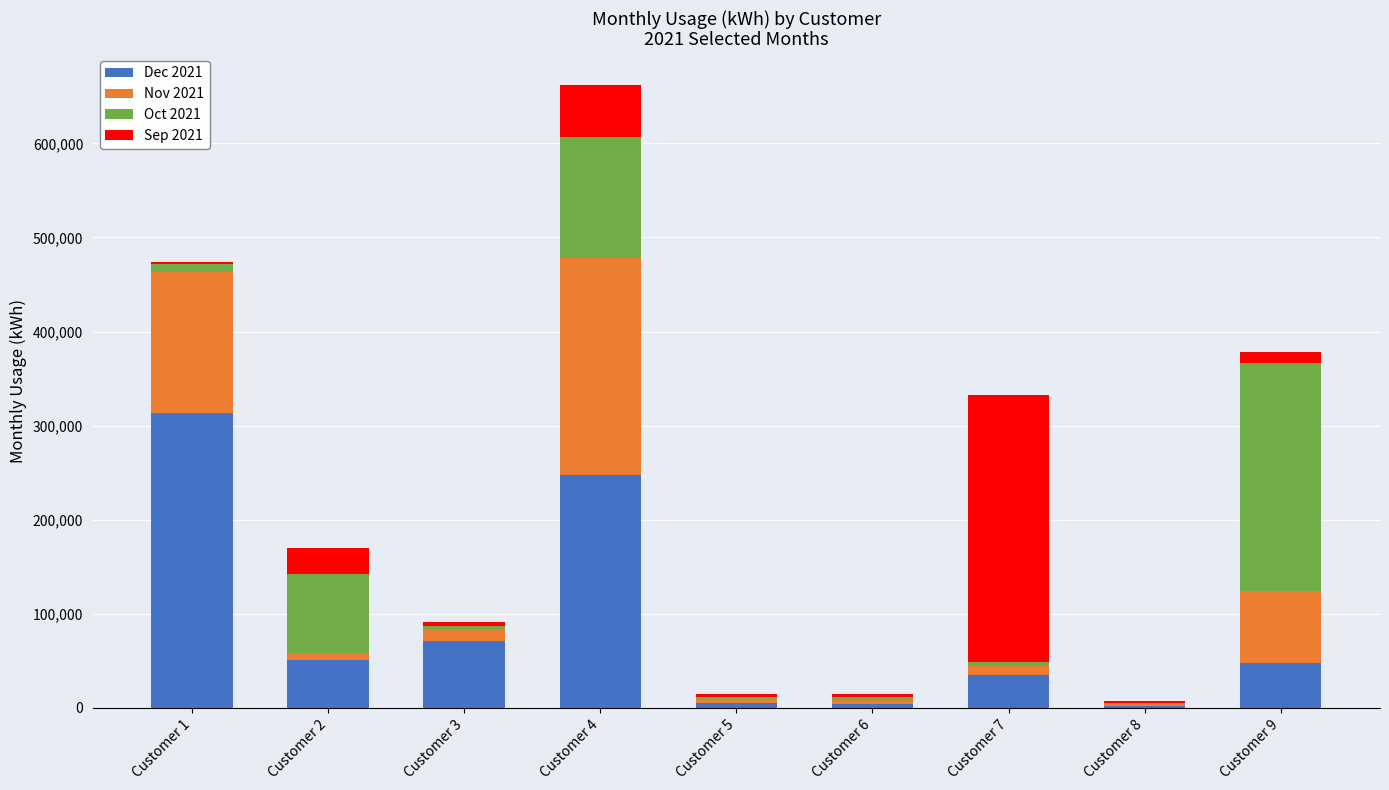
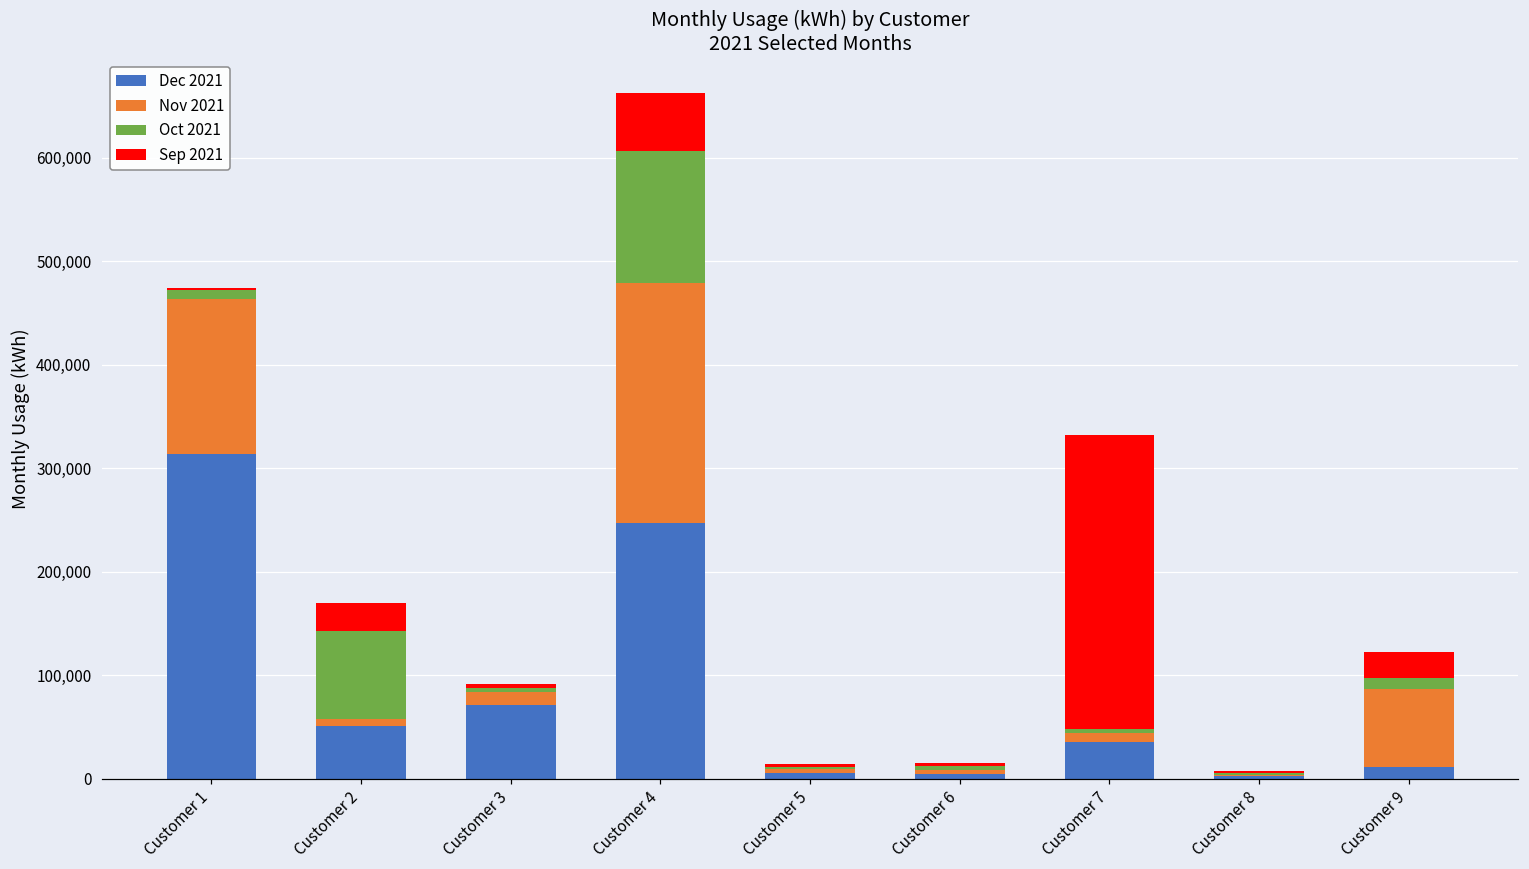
Dec 2021, Customer 9: 50,000 -> 10,000
Oct 2021, Customer 9: 240,000 -> 10,000
Sep 2021, Customer 9: 10,000 -> 30,000
